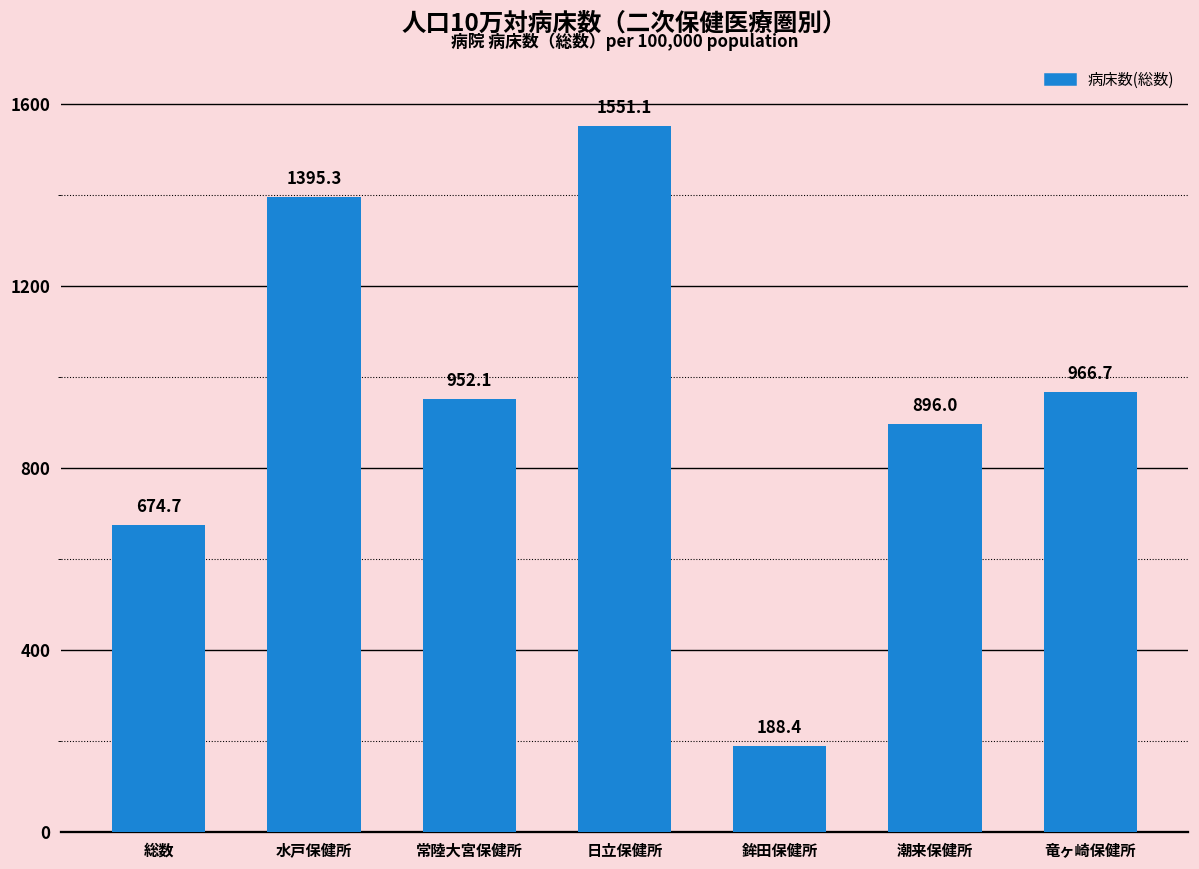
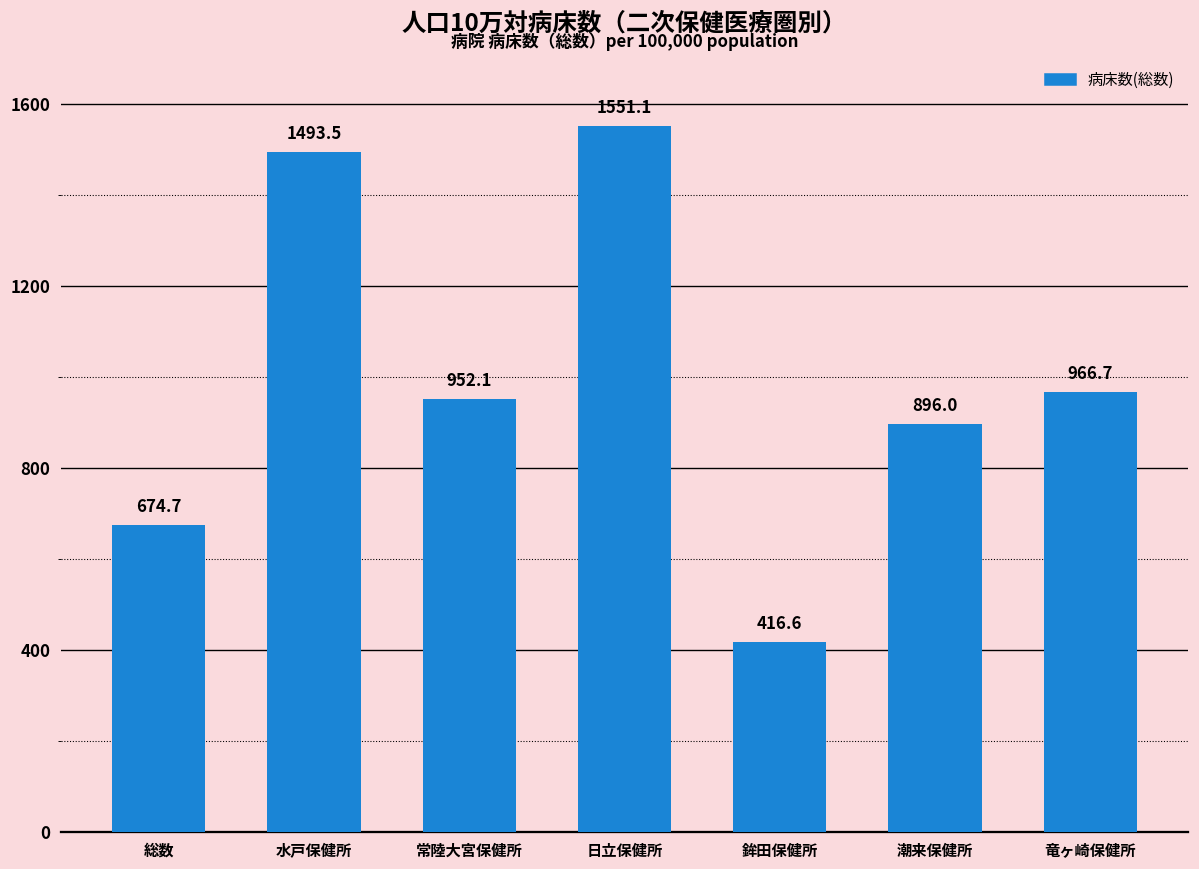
水戸保健所: 1395.3 -> 1493.5
鉾田保健所: 188.4 -> 416.6
